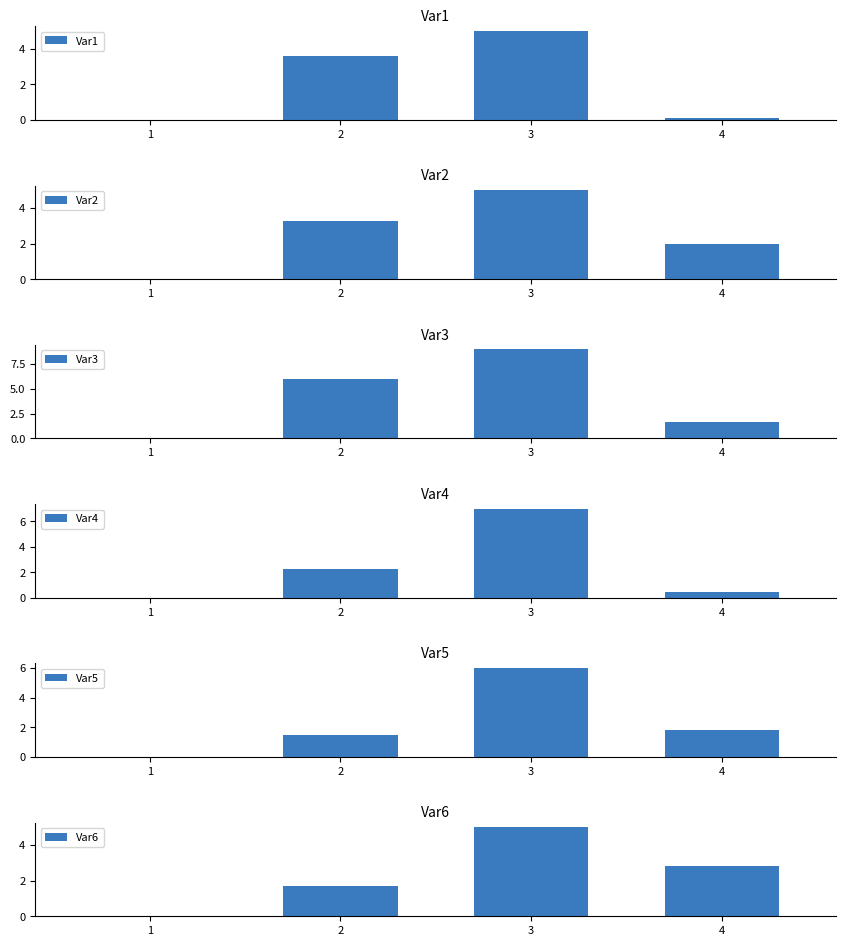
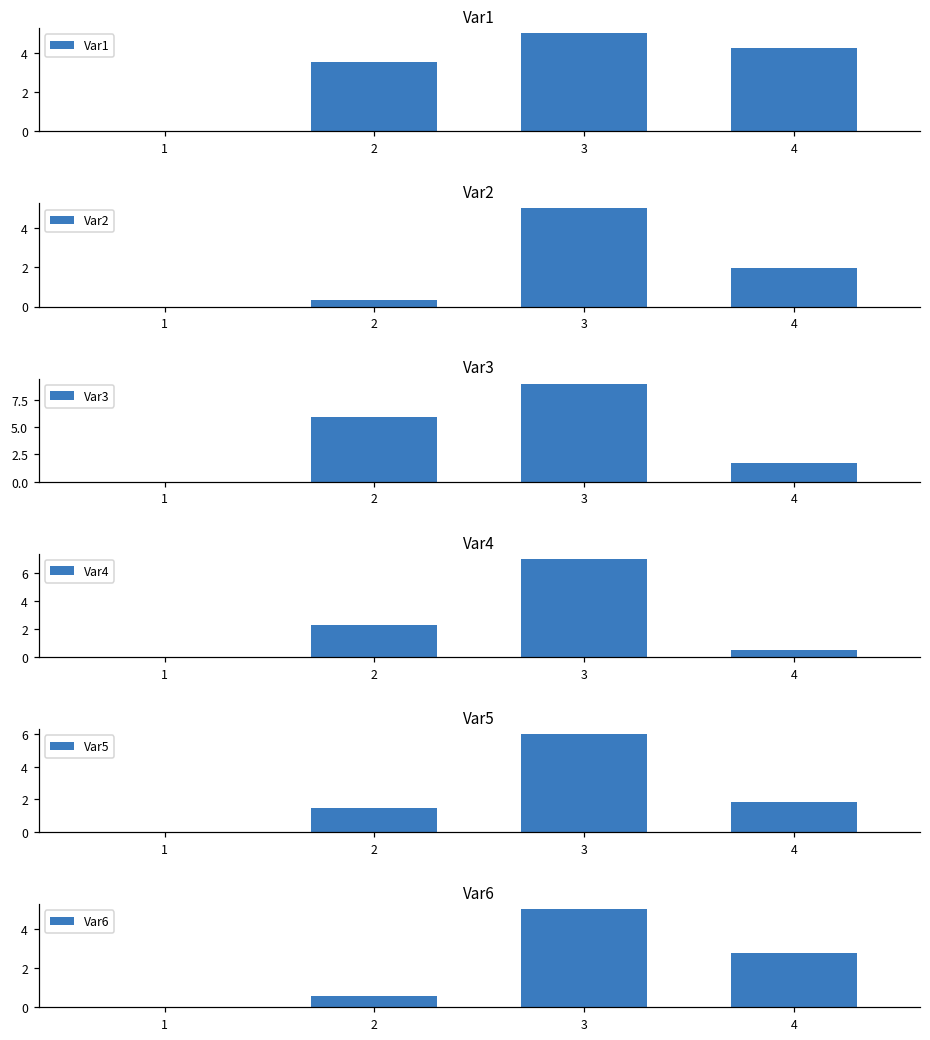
Var1, 4: 0.1 -> 4.2
Var2, 2: 3.3 -> 0.4
Var6, 2: 1.7 -> 0.6
